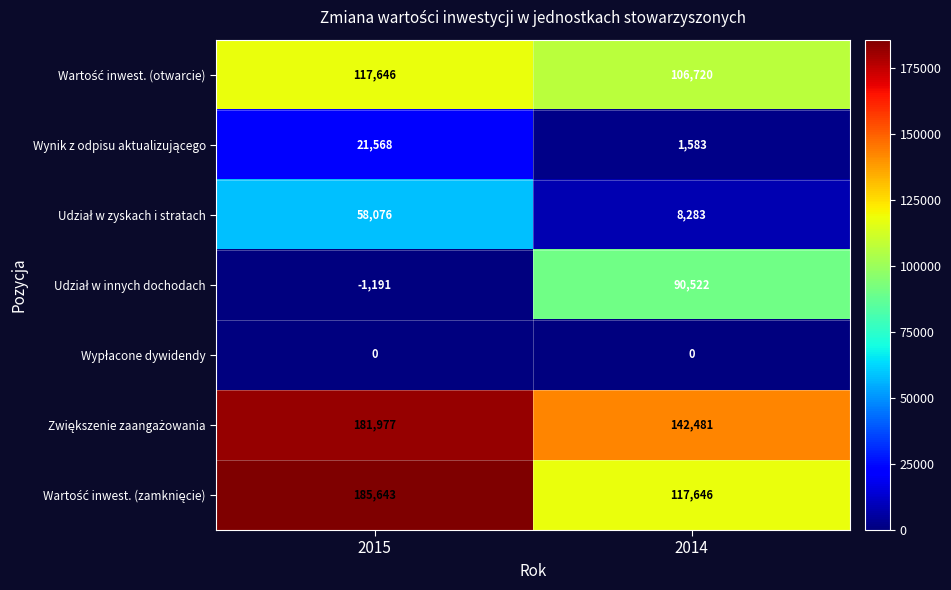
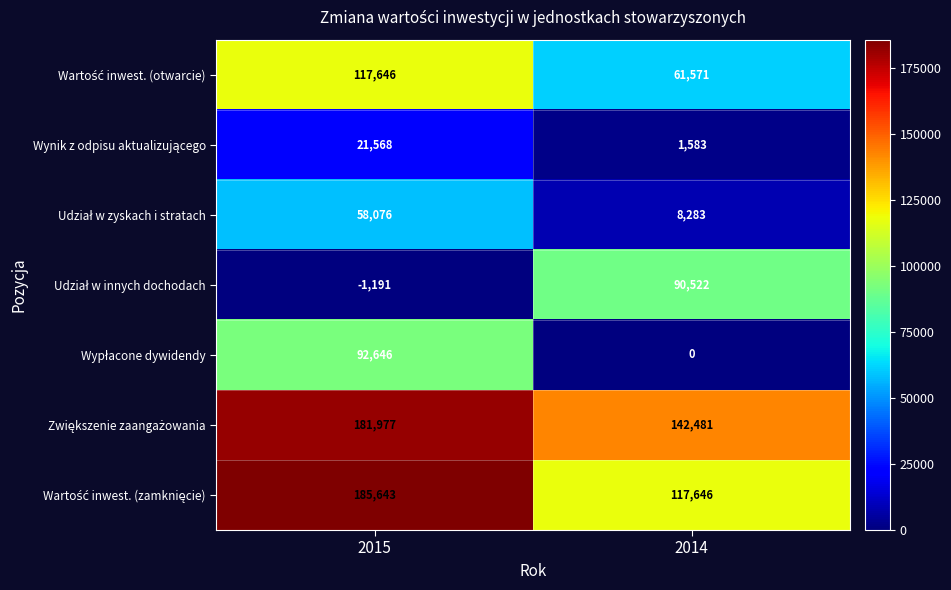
Wartość inwest. (otwarcie), 2014: 106,720 -> 61,571
Wypłacone dywidendy, 2015: 0 -> 92,646
